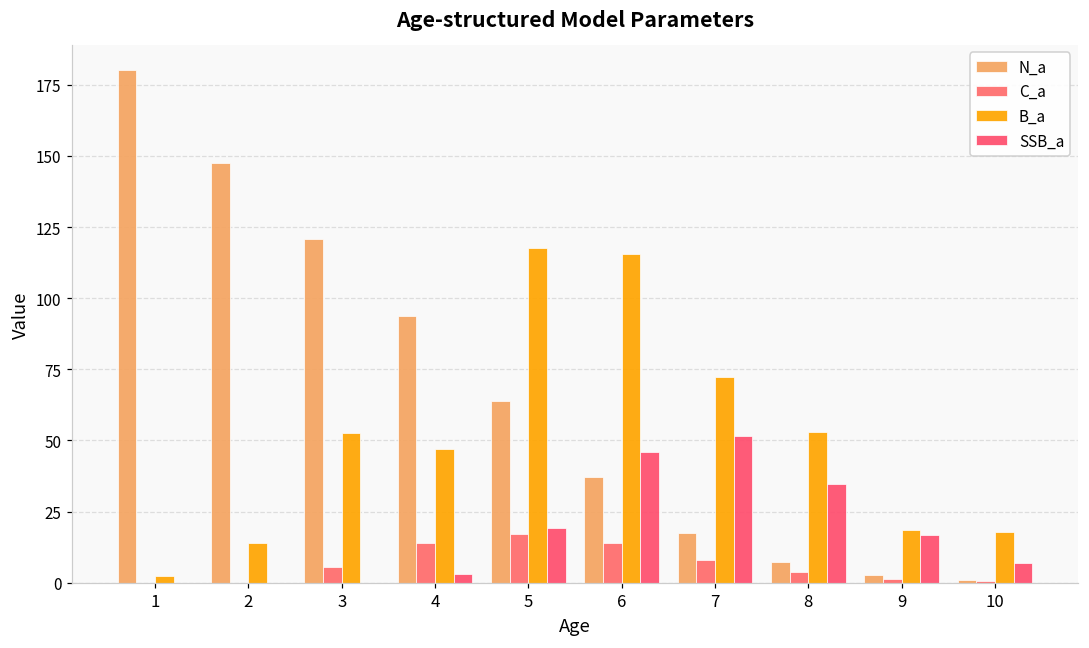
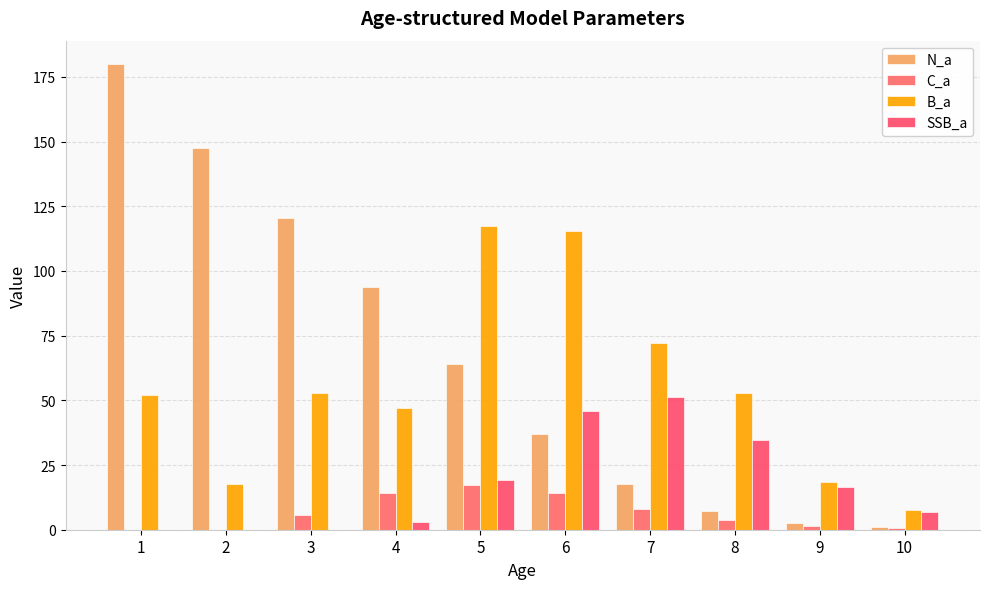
B_a, 1: 2 -> 52
B_a, 2: 14 -> 18
B_a, 10: 18 -> 7
